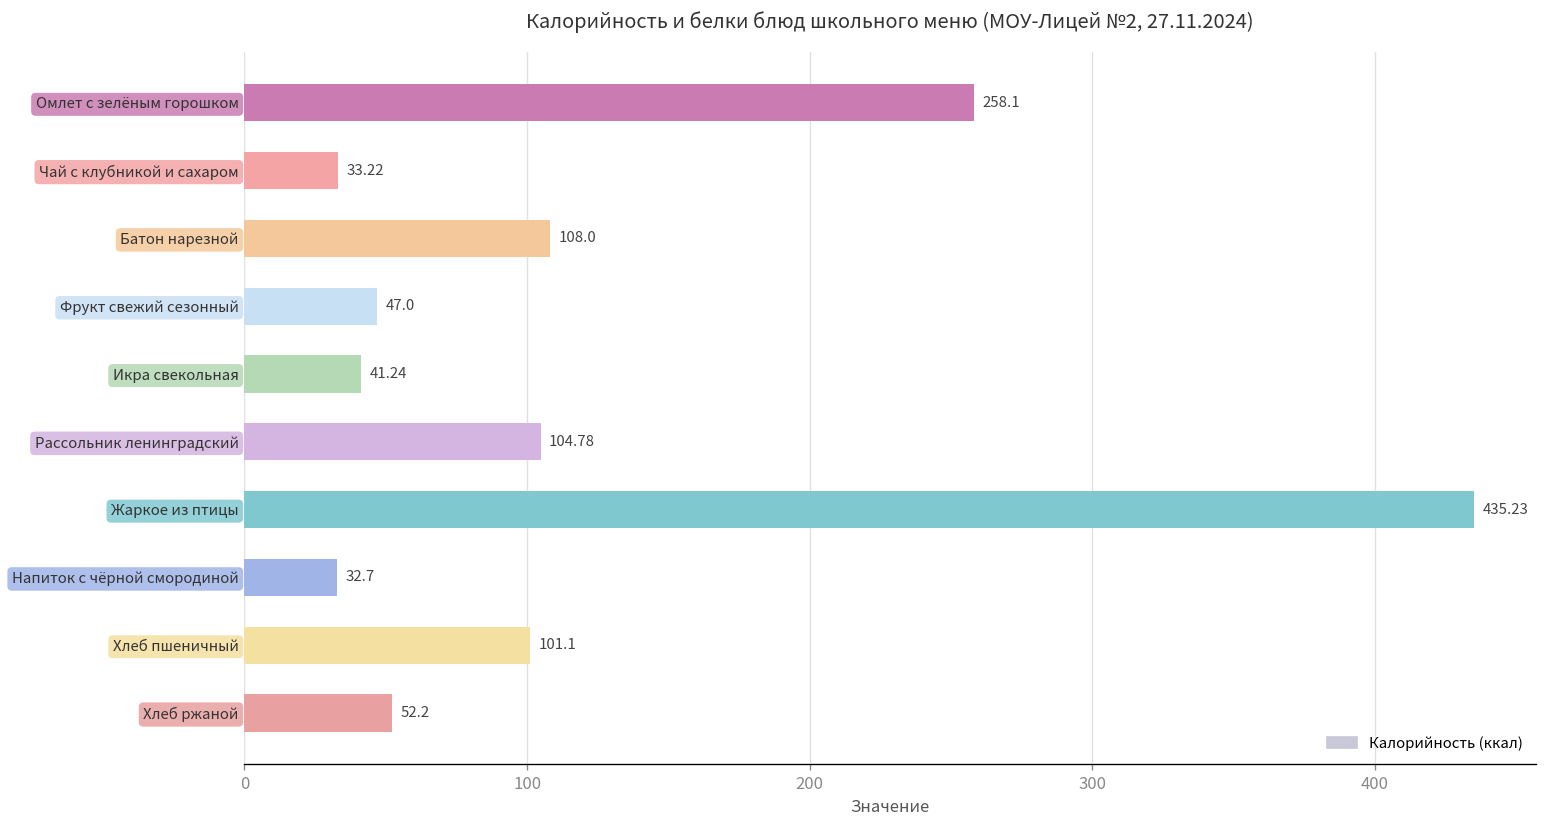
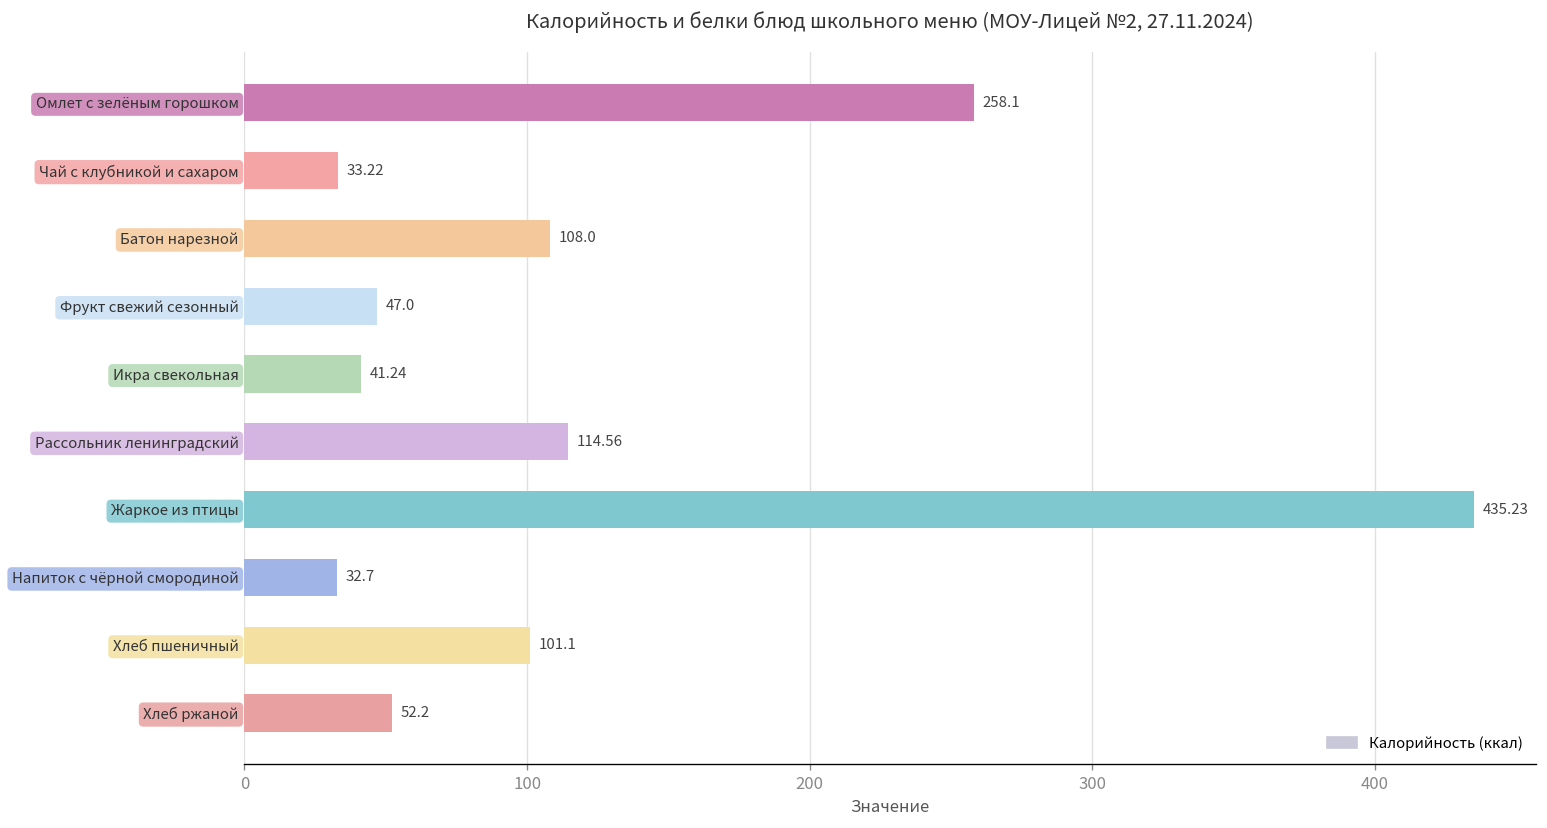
Рассольник ленинградский: 104.78 -> 114.56
